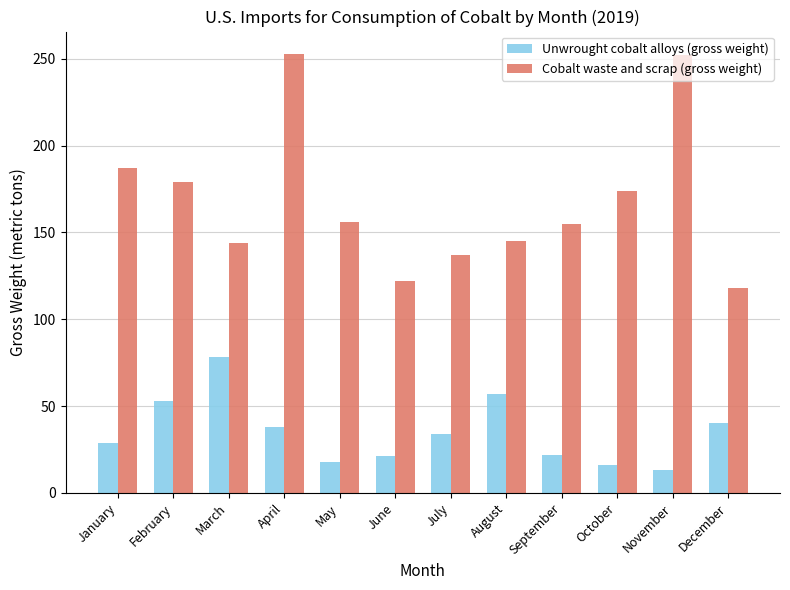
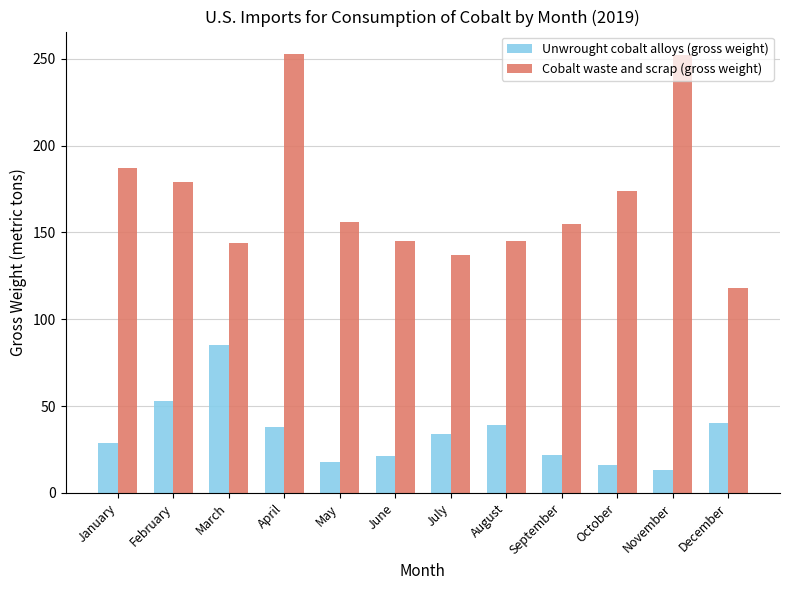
Unwrought cobalt alloys (gross weight), March: 78 -> 85
Cobalt waste and scrap (gross weight), June: 122 -> 145
Unwrought cobalt alloys (gross weight), August: 57 -> 39
